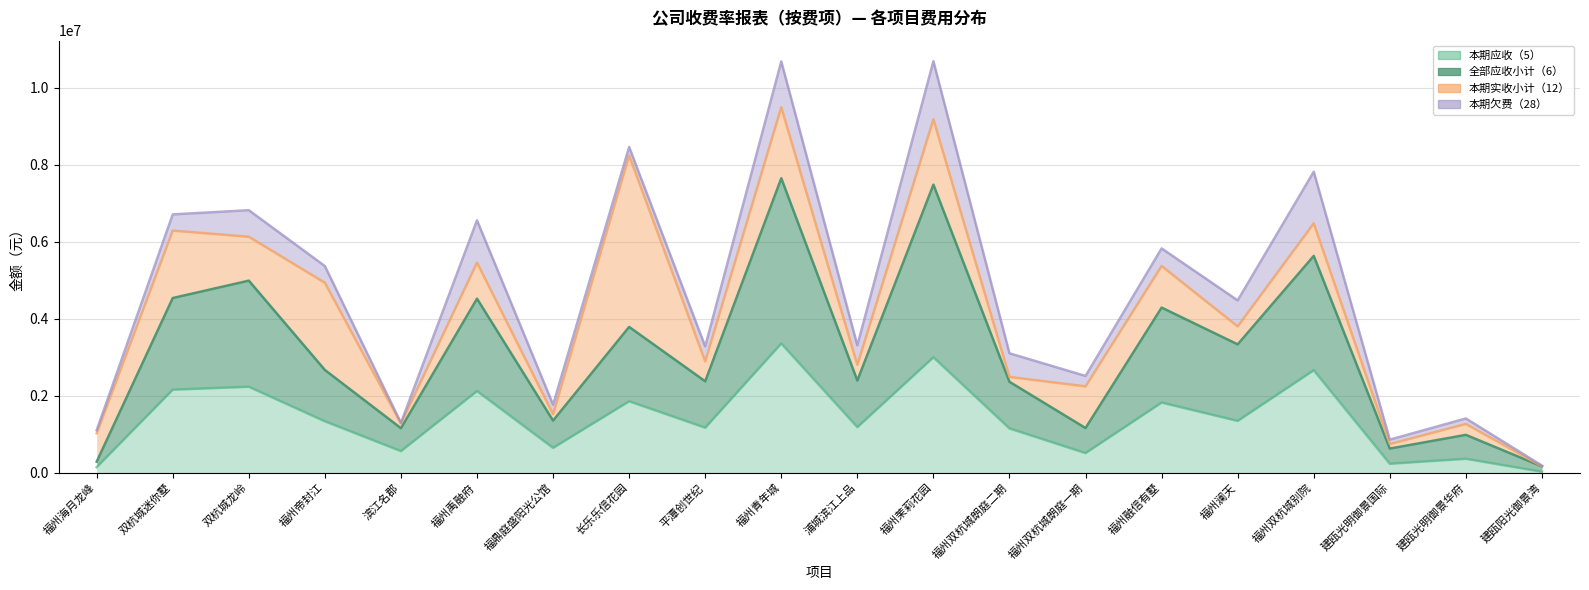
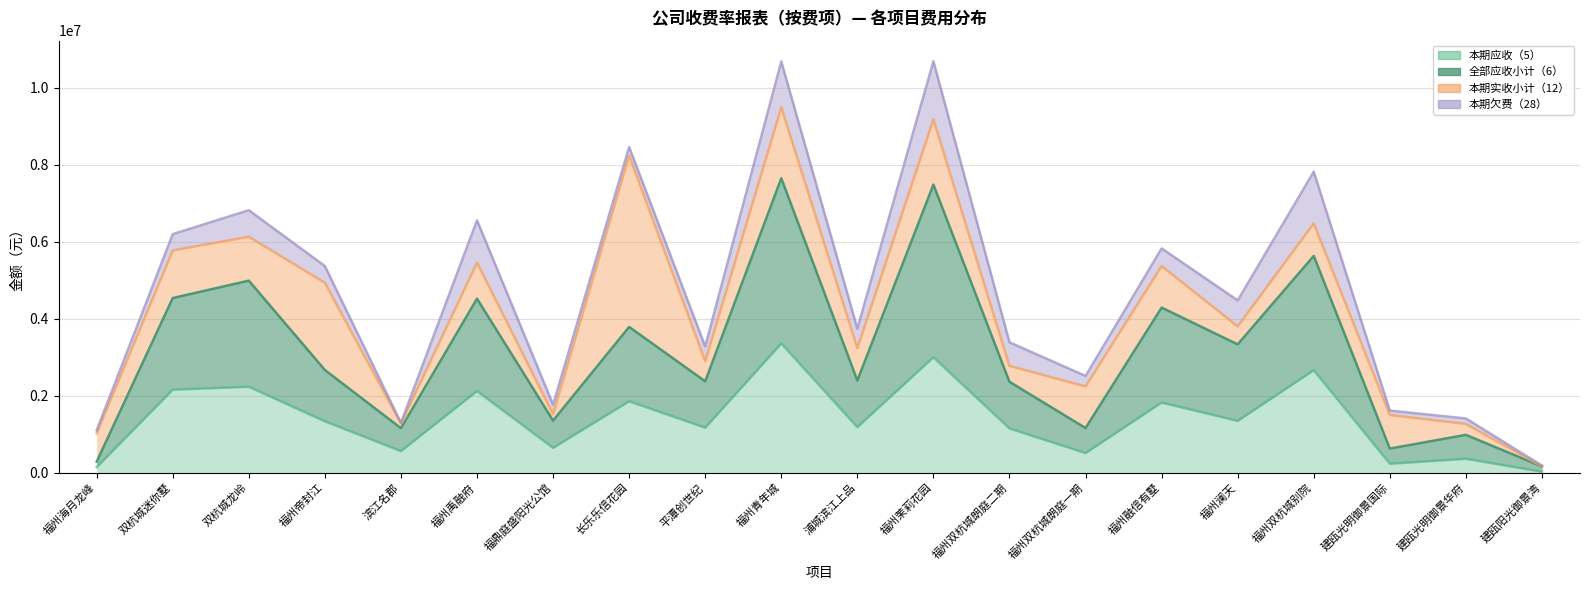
本期实收小计（12）, 双杭城迷你墅: 1800000 -> 1200000
本期实收小计（12）, 浦城滨江上品: 400000 -> 800000
本期实收小计（12）, 福州双杭城朗庭二期: 100000 -> 400000
本期实收小计（12）, 建瓯光明御景国际: 100000 -> 900000
